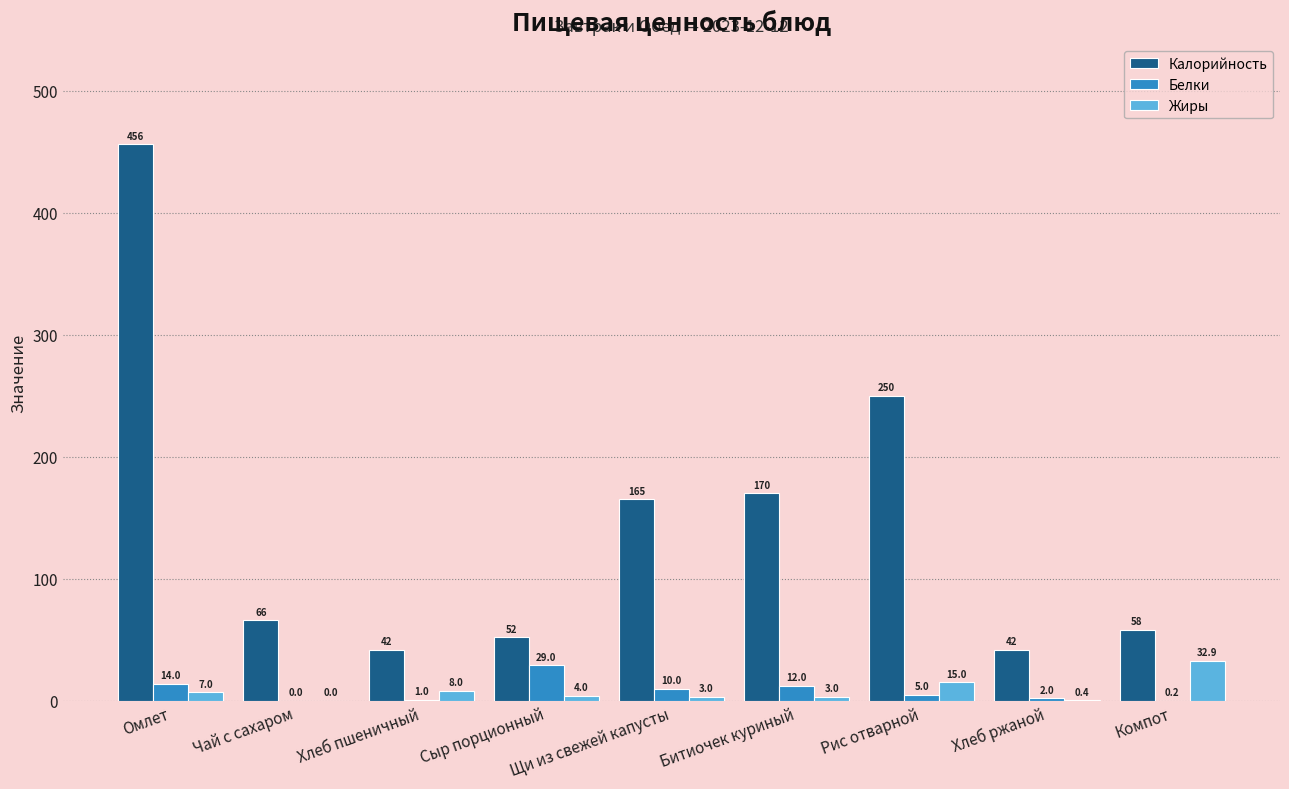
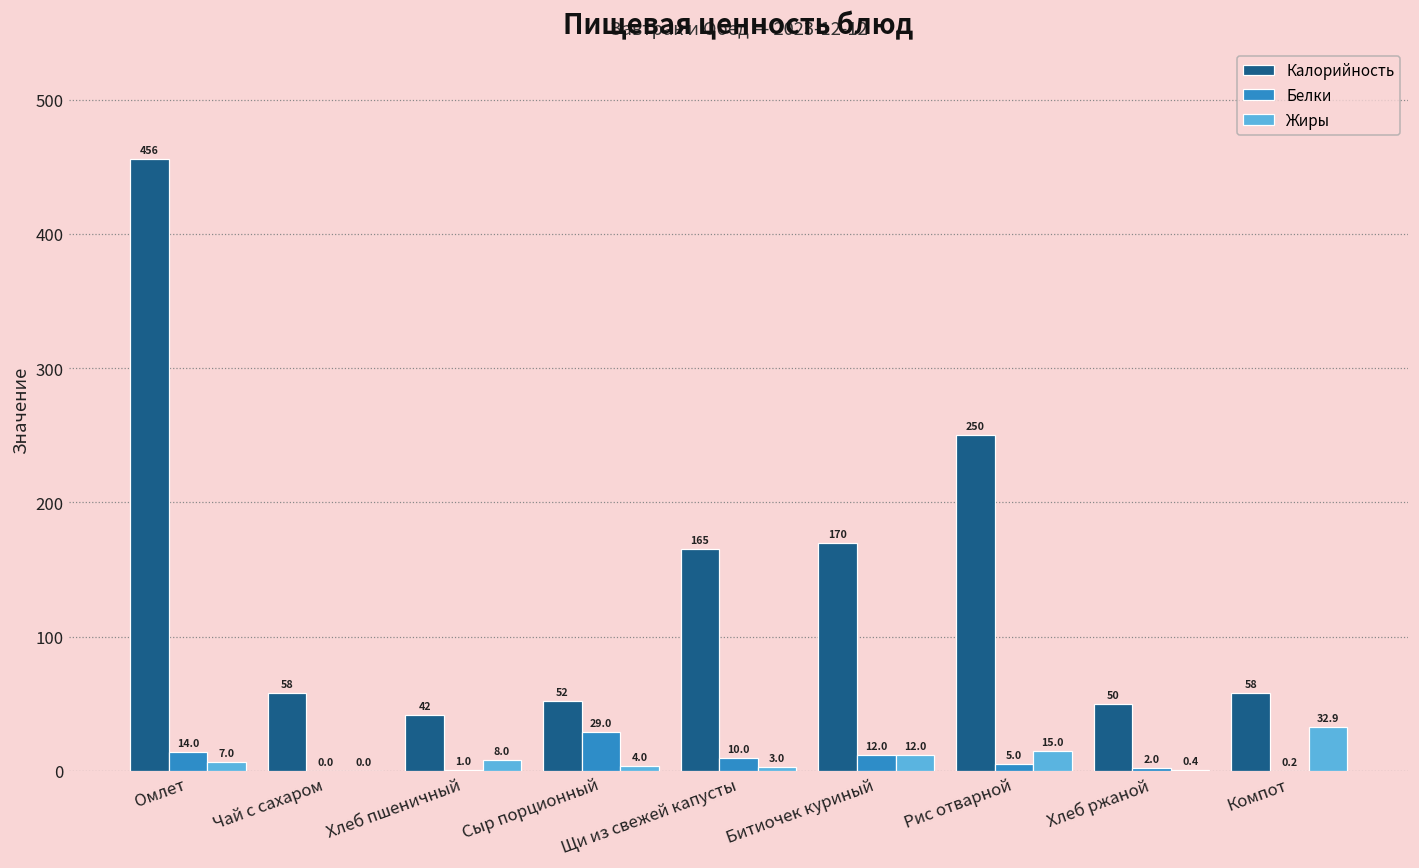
Калорийность, Чай с сахаром: 66 -> 58
Жиры, Битиочек куриный: 3.0 -> 12.0
Калорийность, Хлеб ржаной: 42 -> 50
